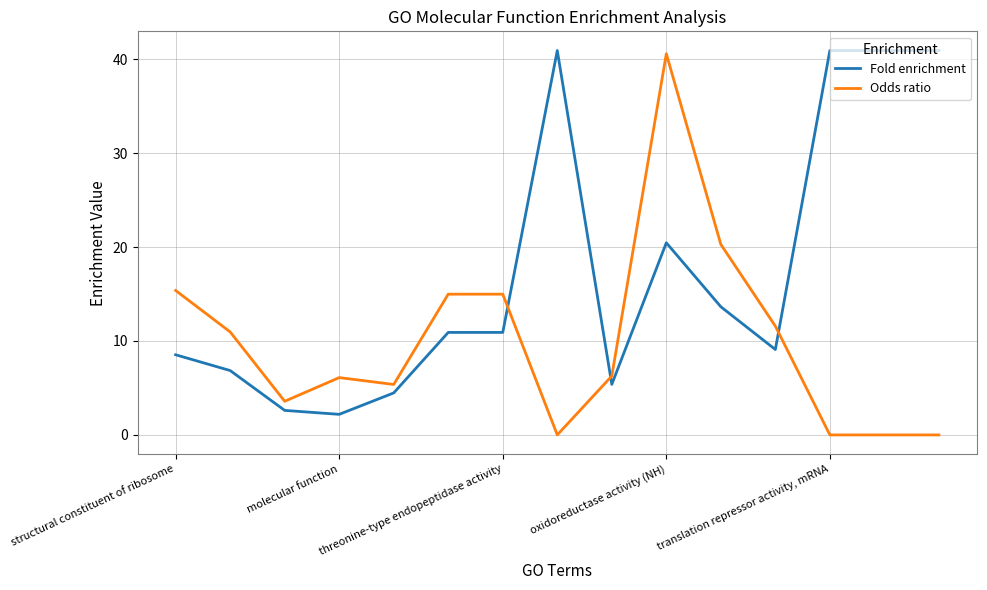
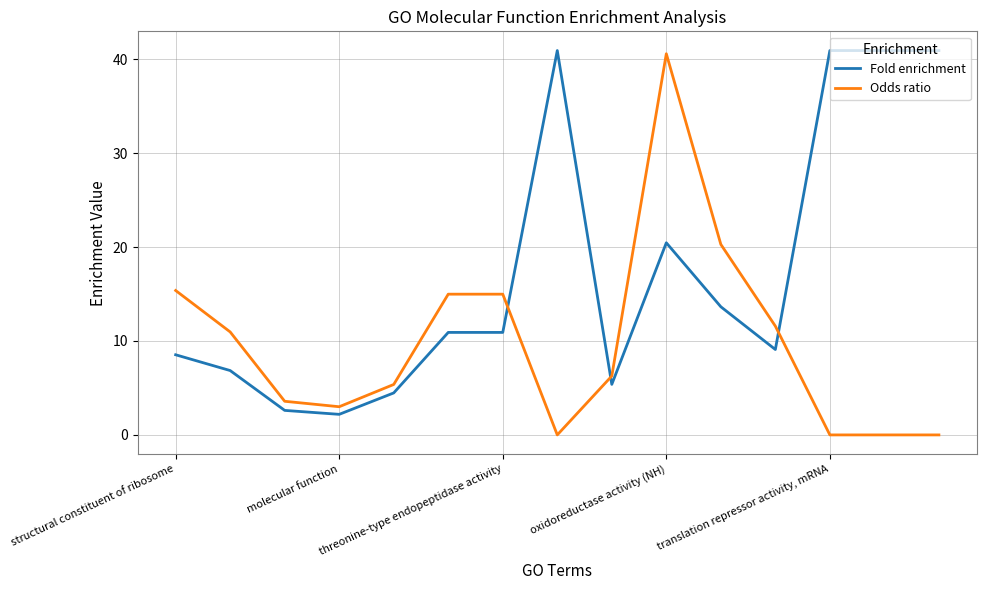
Odds ratio, molecular function: 6 -> 3
